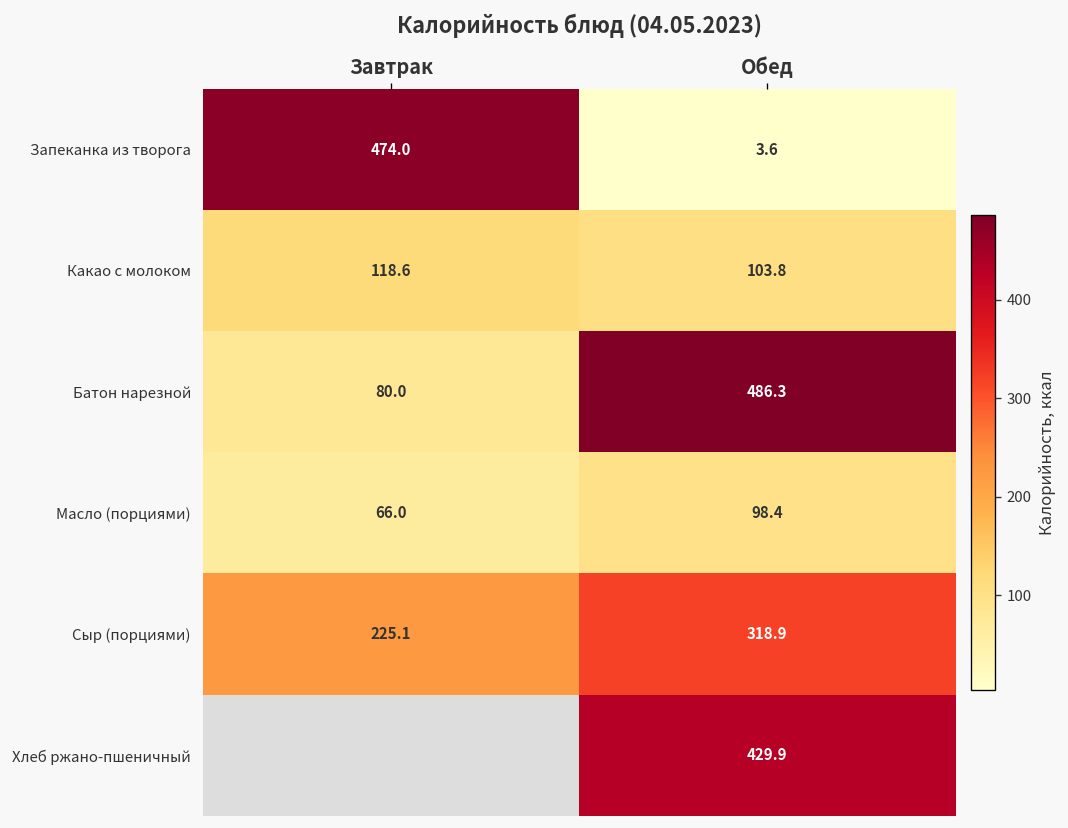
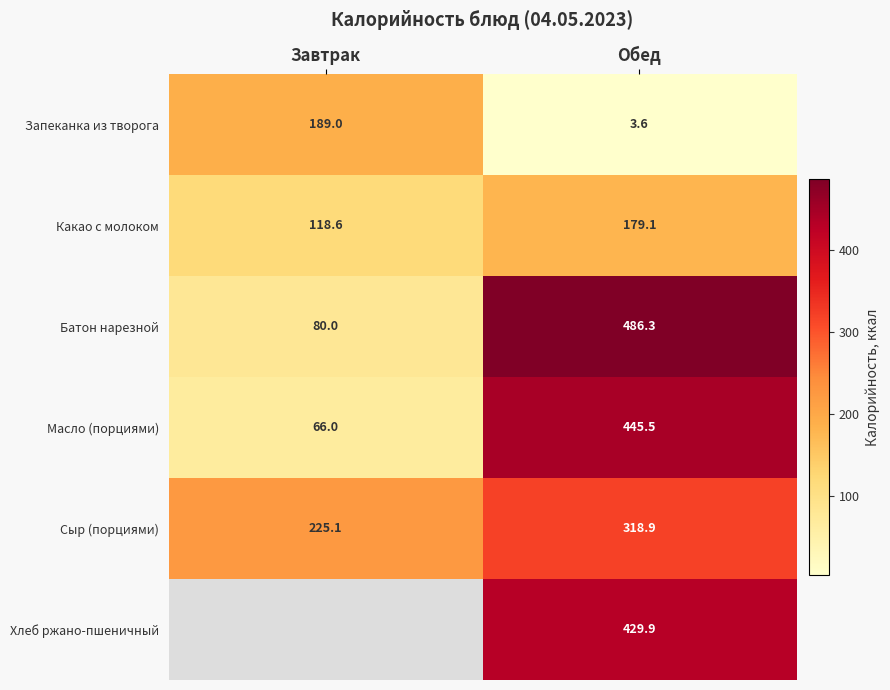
Запеканка из творога, Завтрак: 474.0 -> 189.0
Какао с молоком, Обед: 103.8 -> 179.1
Масло (порциями), Обед: 98.4 -> 445.5
